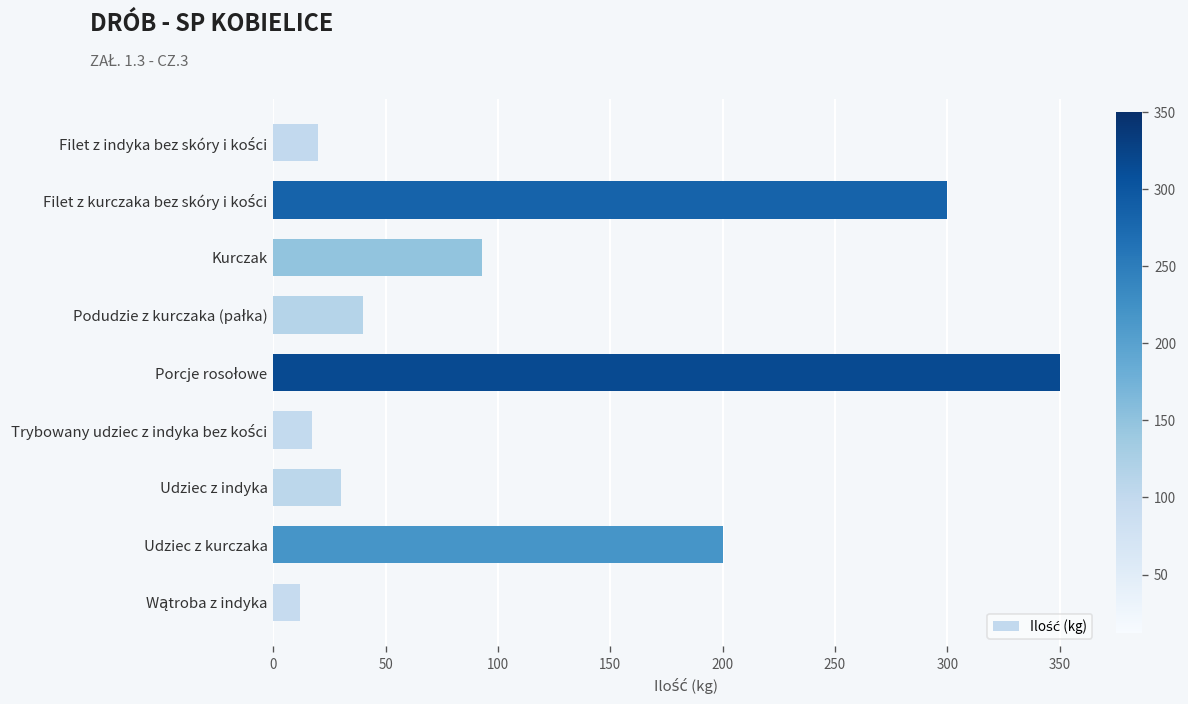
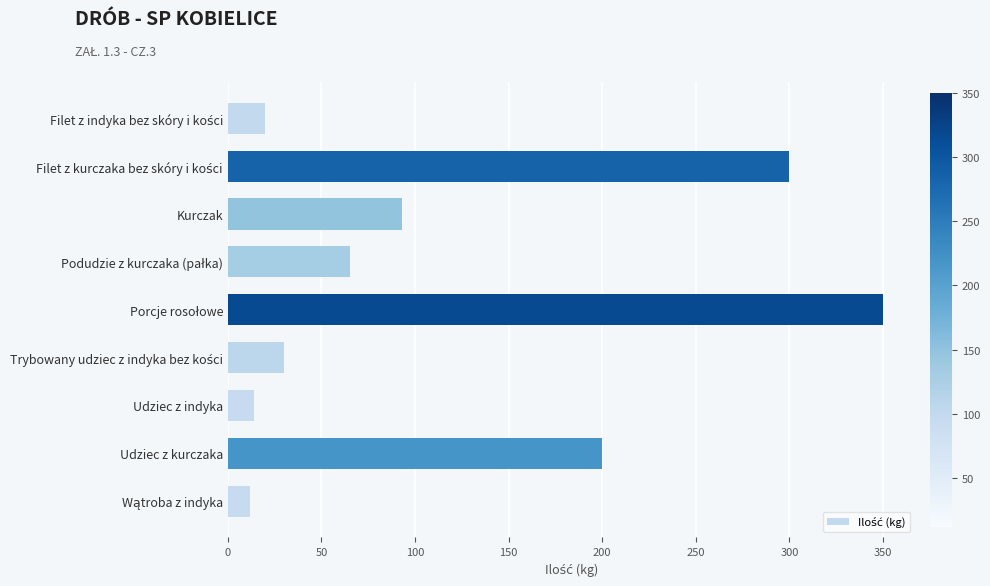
Podudzie z kurczaka (pałka): 40 -> 65
Trybowany udziec z indyka bez kości: 17 -> 30
Udziec z indyka: 30 -> 14
